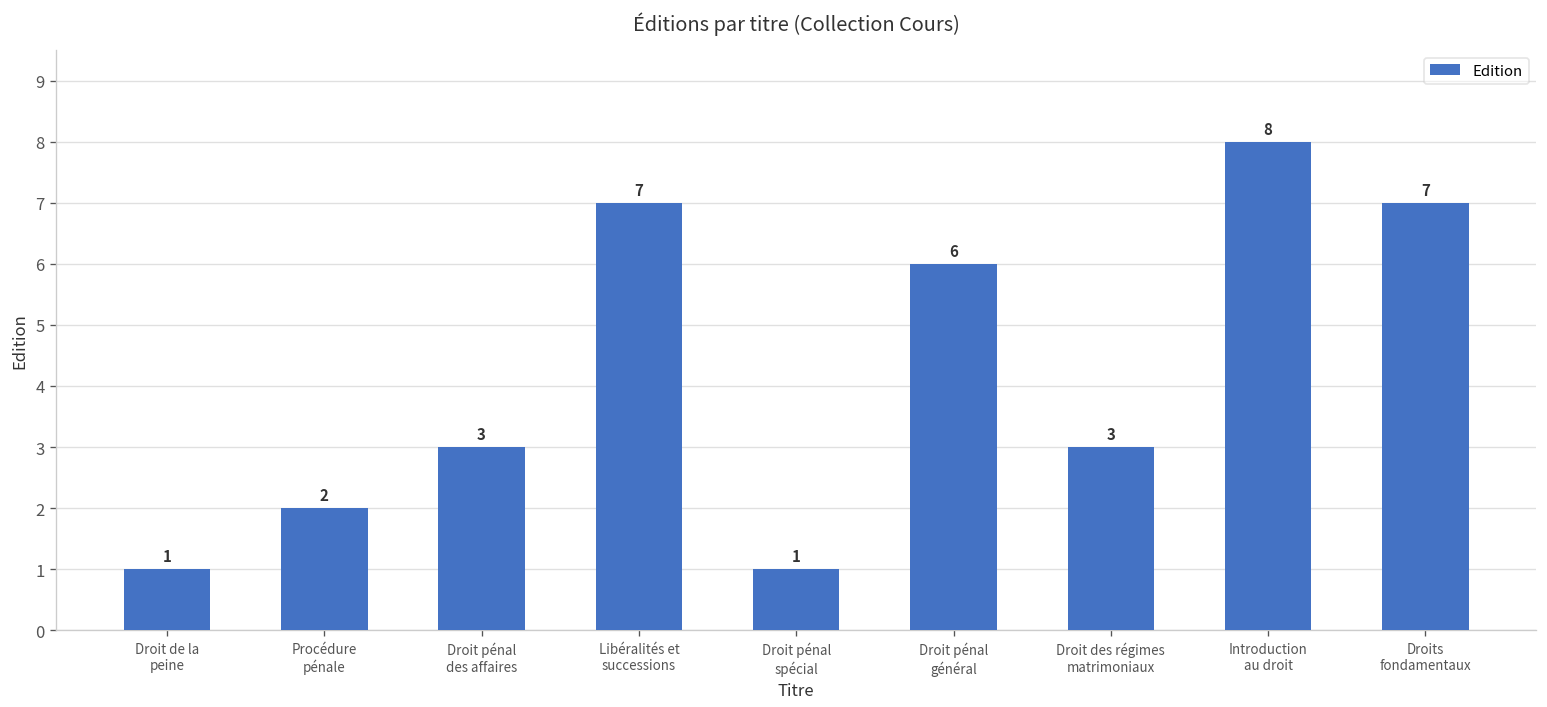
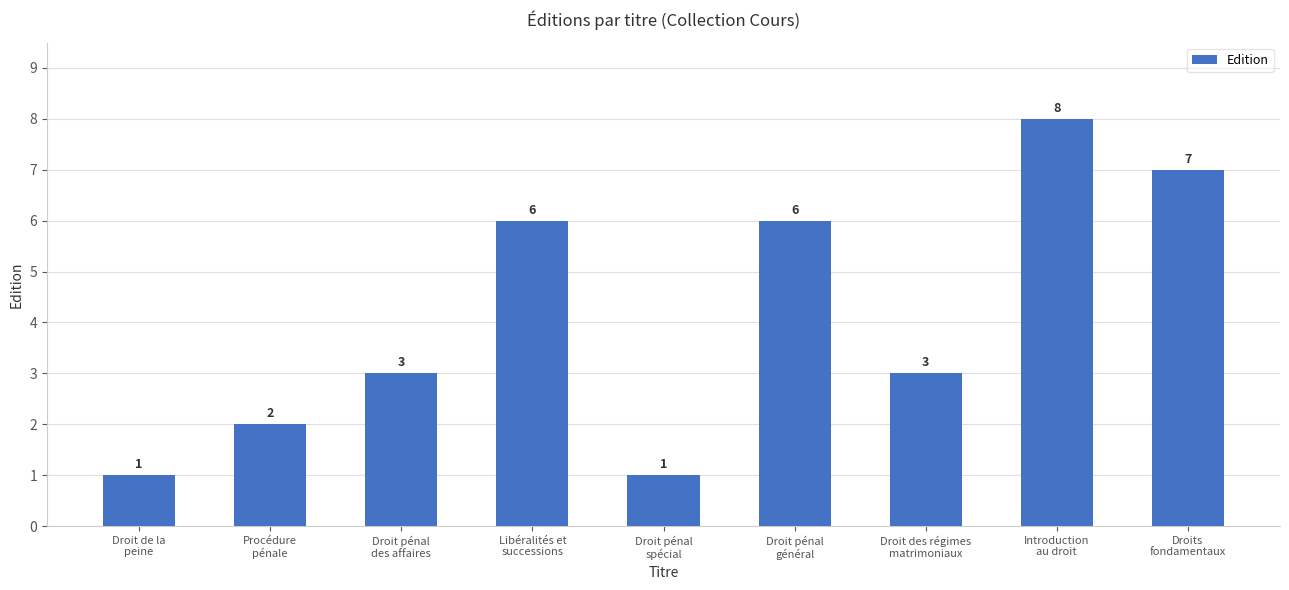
Libéralités et successions: 7 -> 6
